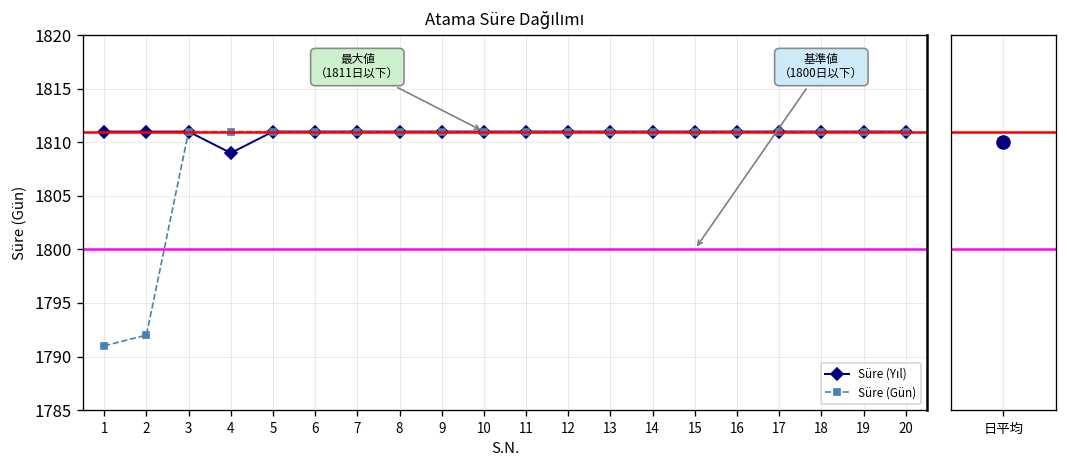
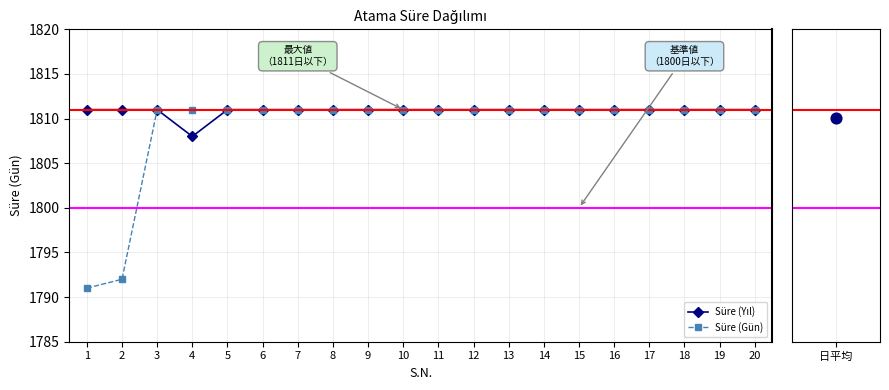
Atama Süre Dağılımı, Süre (Yıl), 4: 1809 -> 1808
